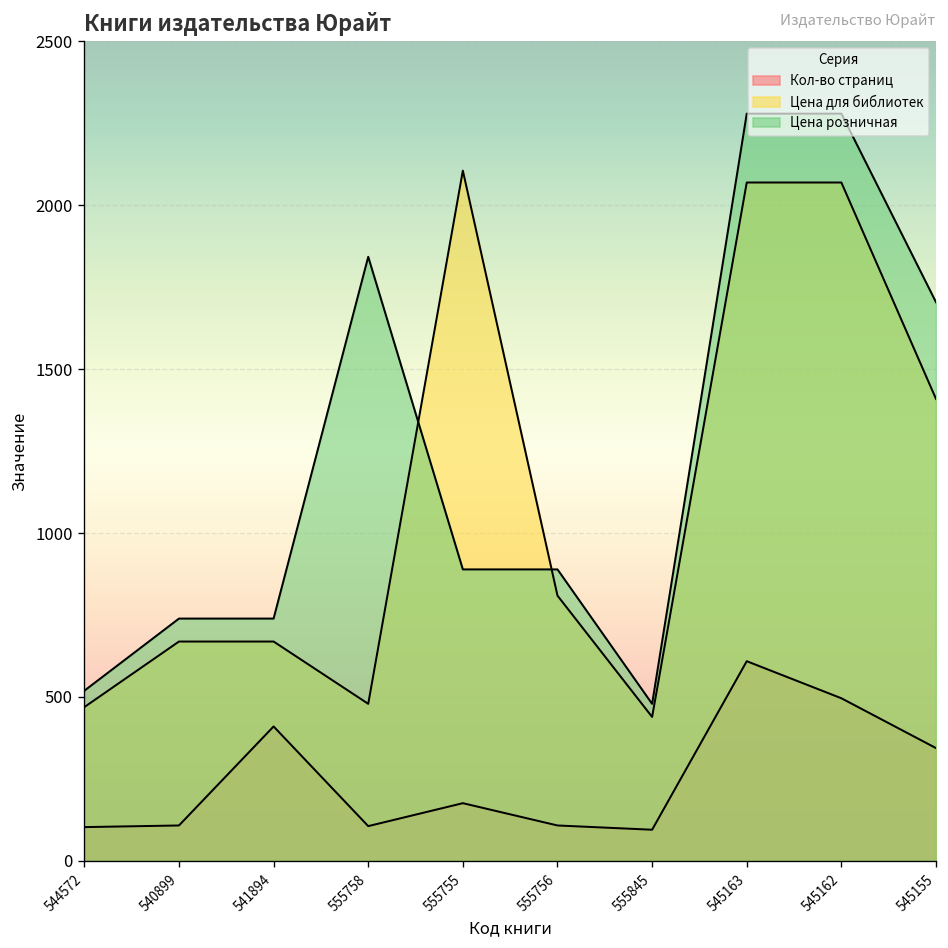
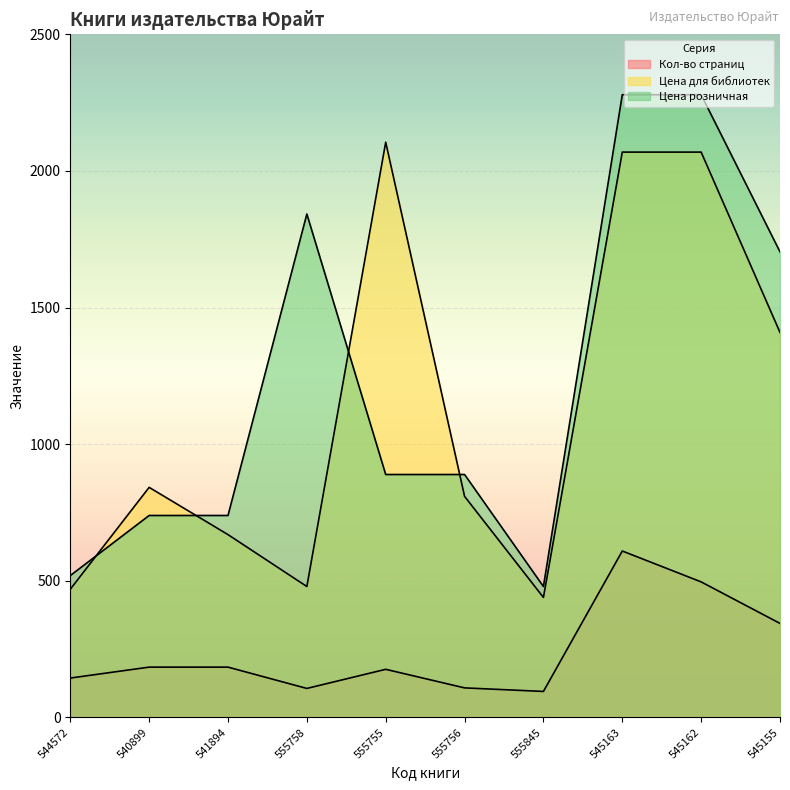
Кол-во страниц, 544572: 100 -> 140
Кол-во страниц, 540899: 110 -> 180
Цена для библиотек, 540899: 670 -> 840
Кол-во страниц, 541894: 410 -> 180
